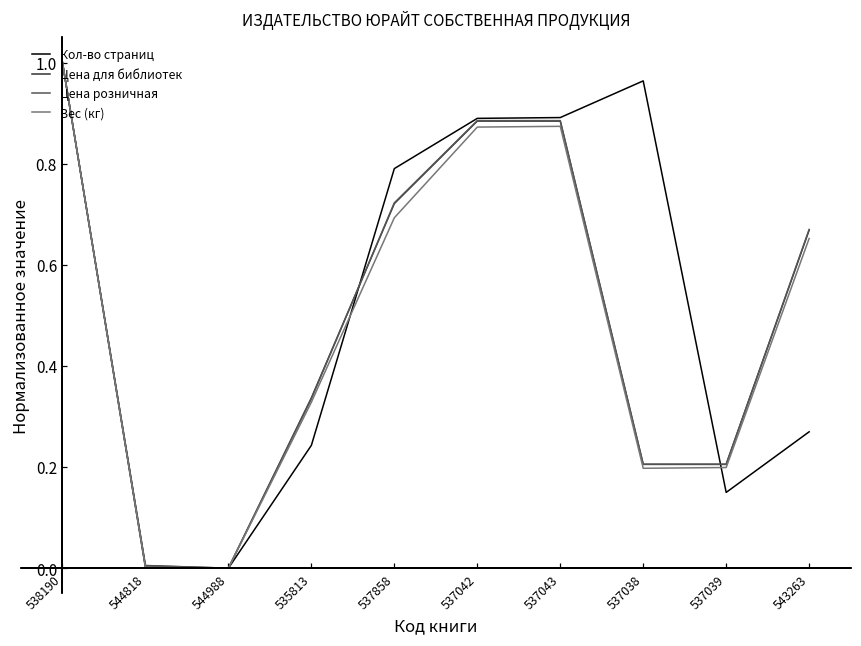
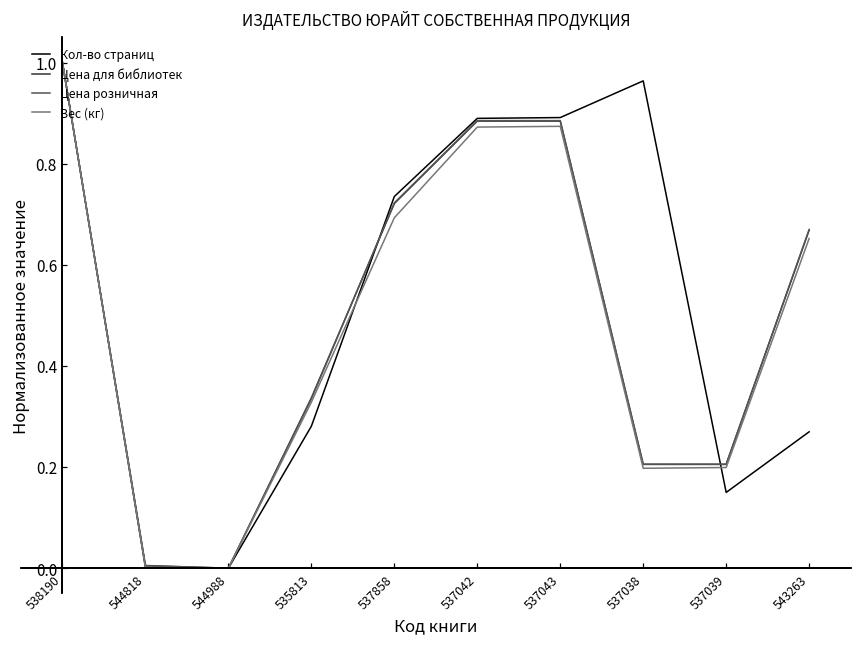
Кол-во страниц, 535813: 0.24 -> 0.28
Кол-во страниц, 537858: 0.79 -> 0.74
